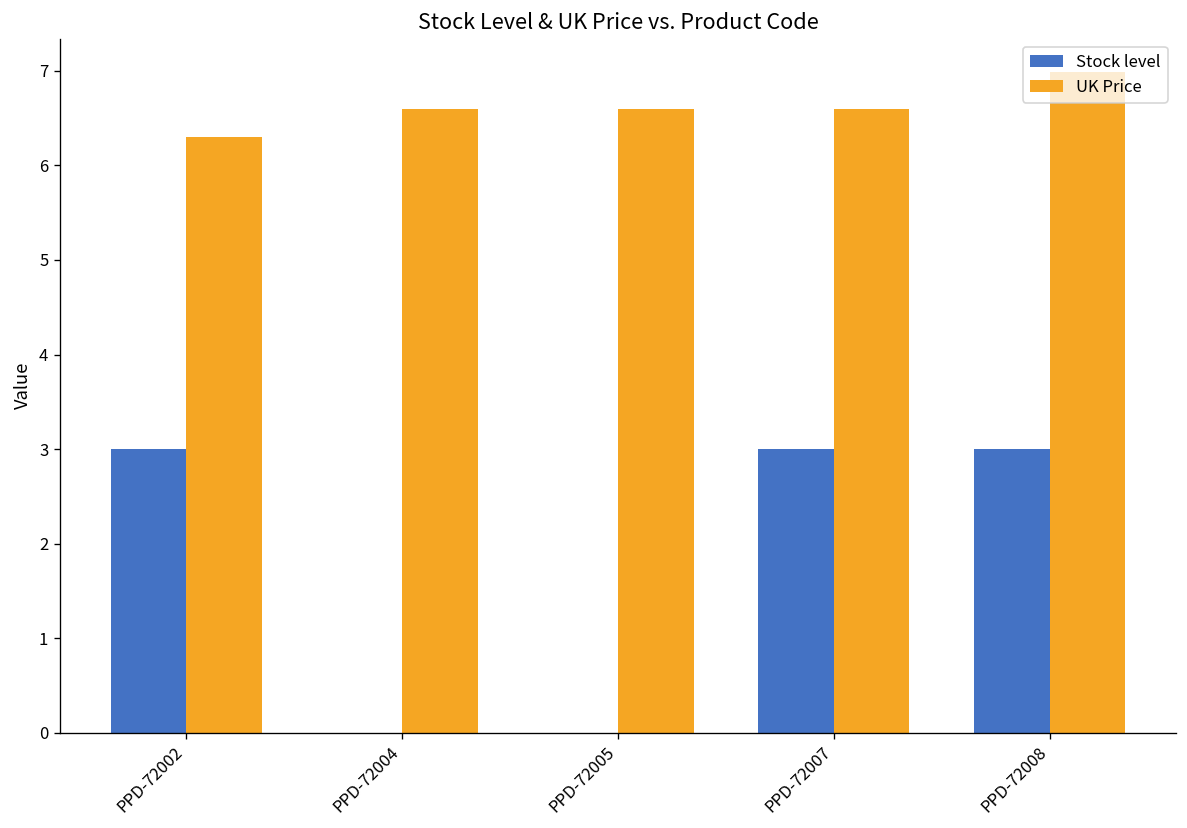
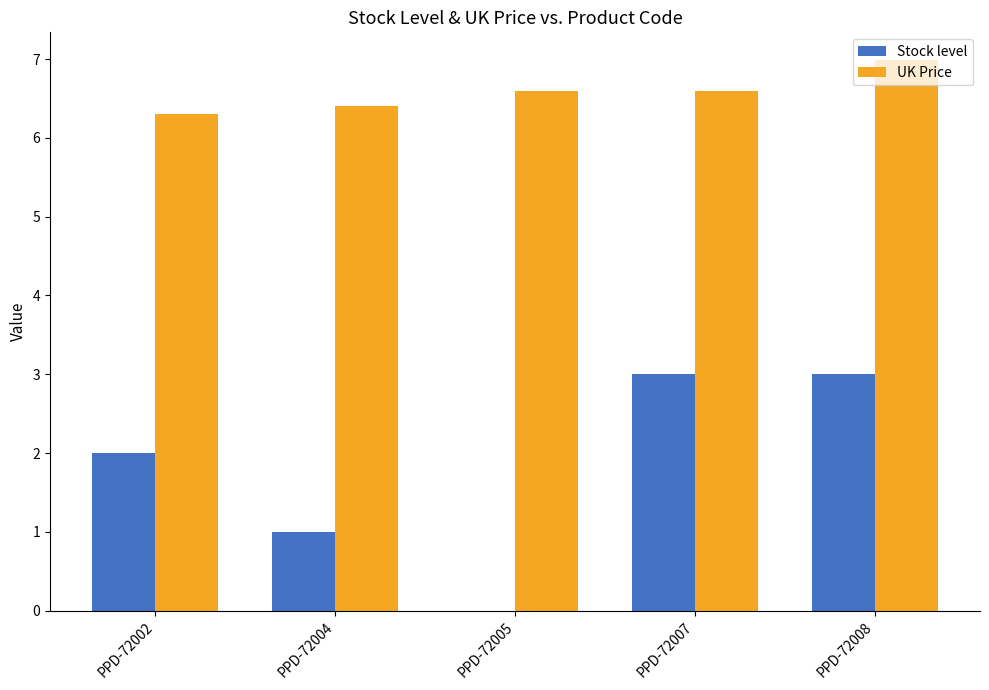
Stock level, PPD-72002: 3 -> 2
Stock level, PPD-72004: 0 -> 1
UK Price, PPD-72004: 6.6 -> 6.4
